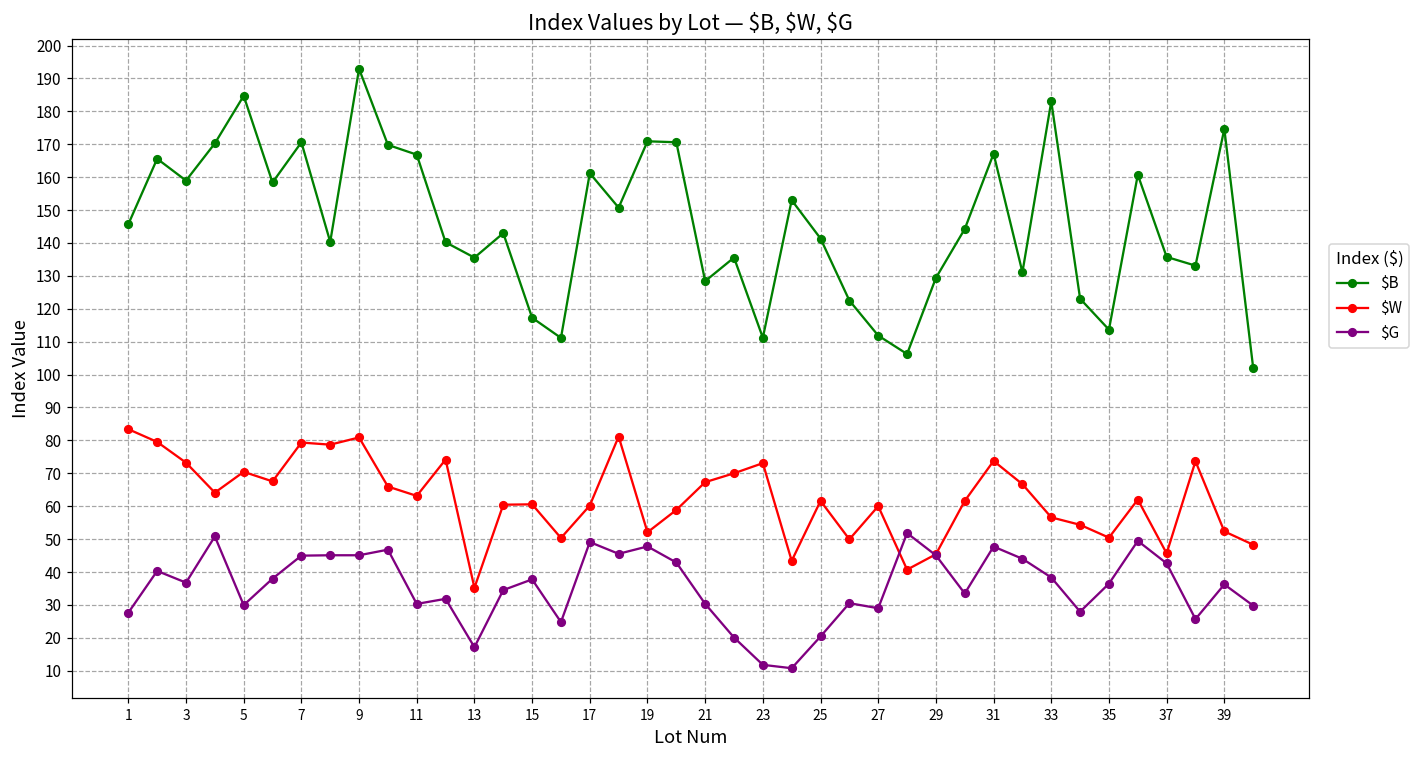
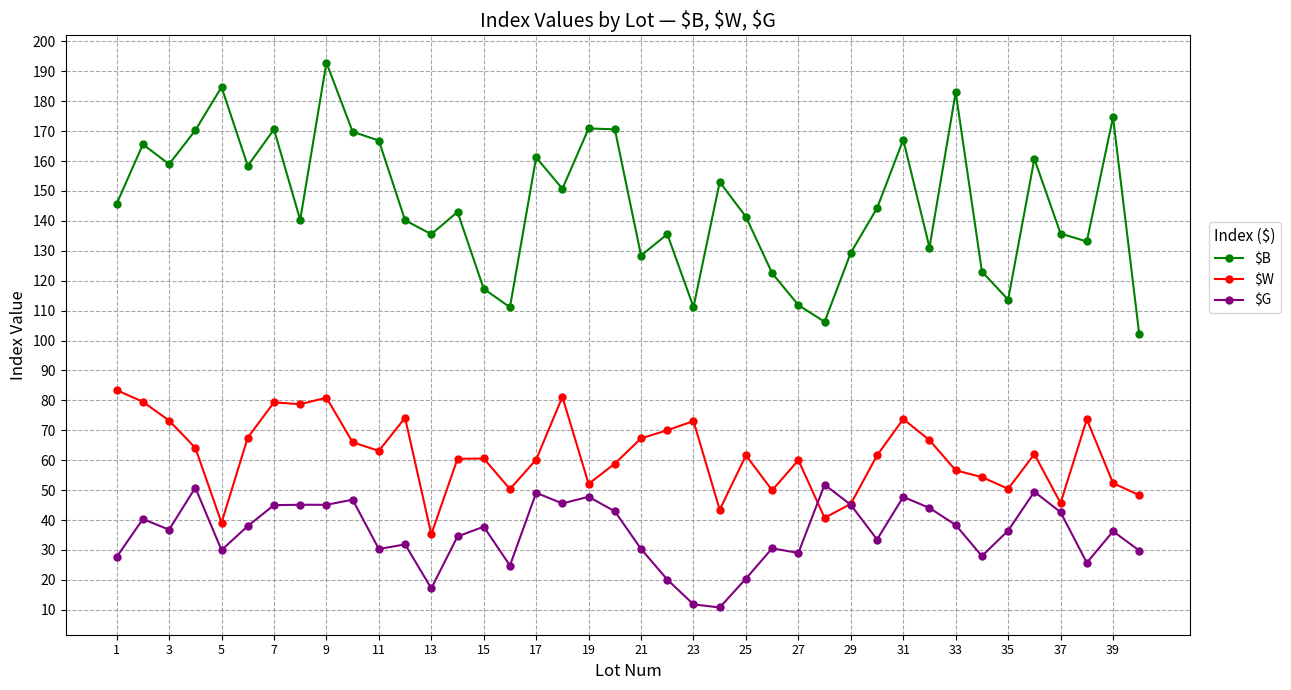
$W, 5: 70 -> 39
